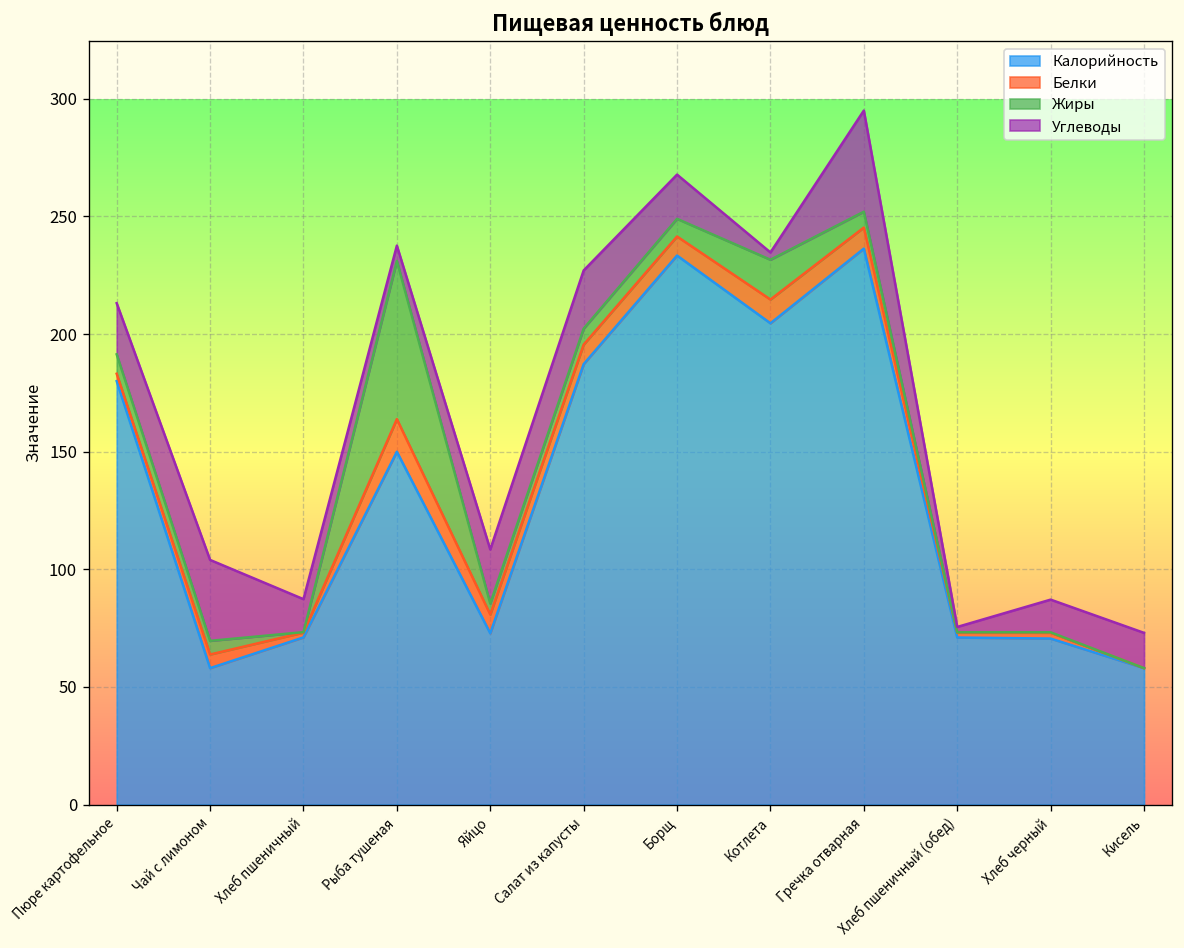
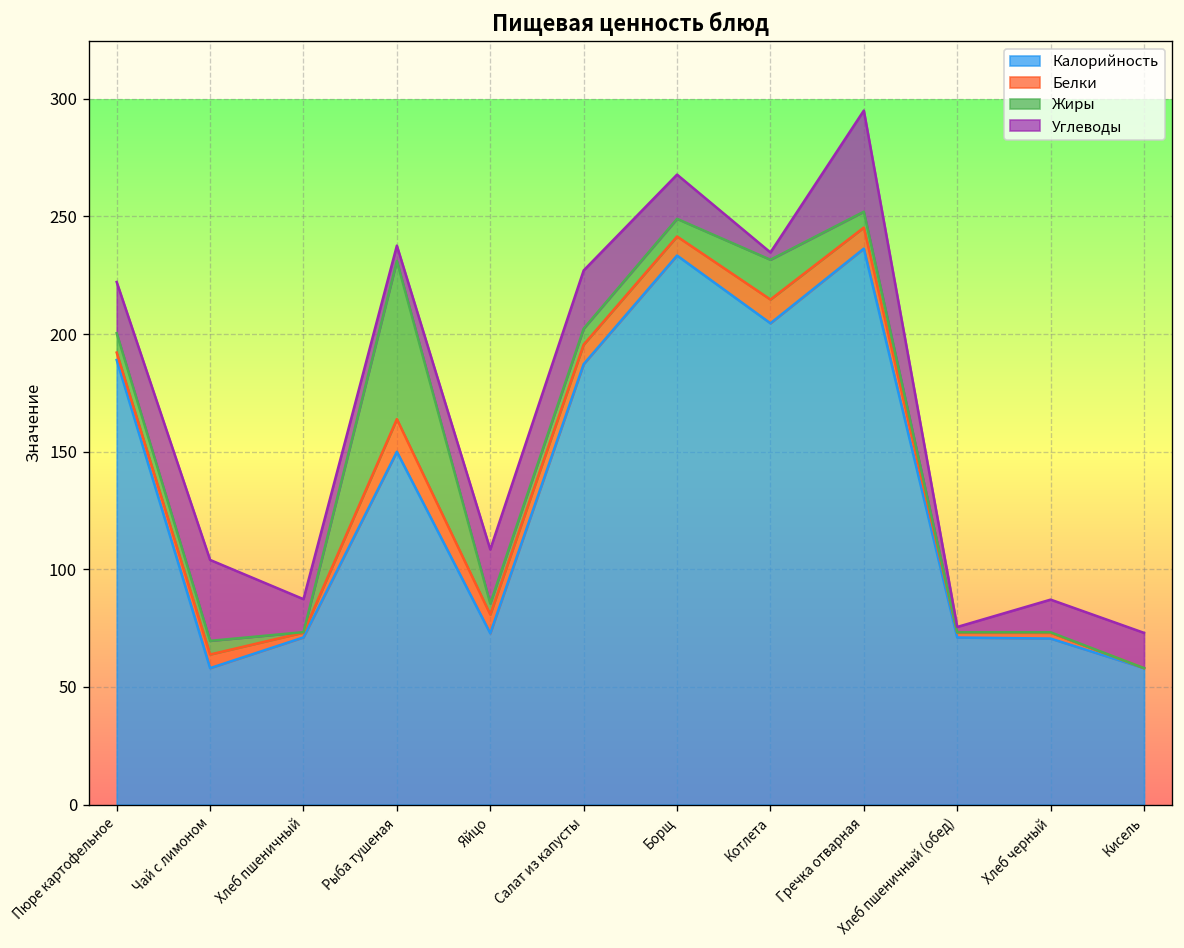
Калорийность, Пюре картофельное: 180 -> 189
